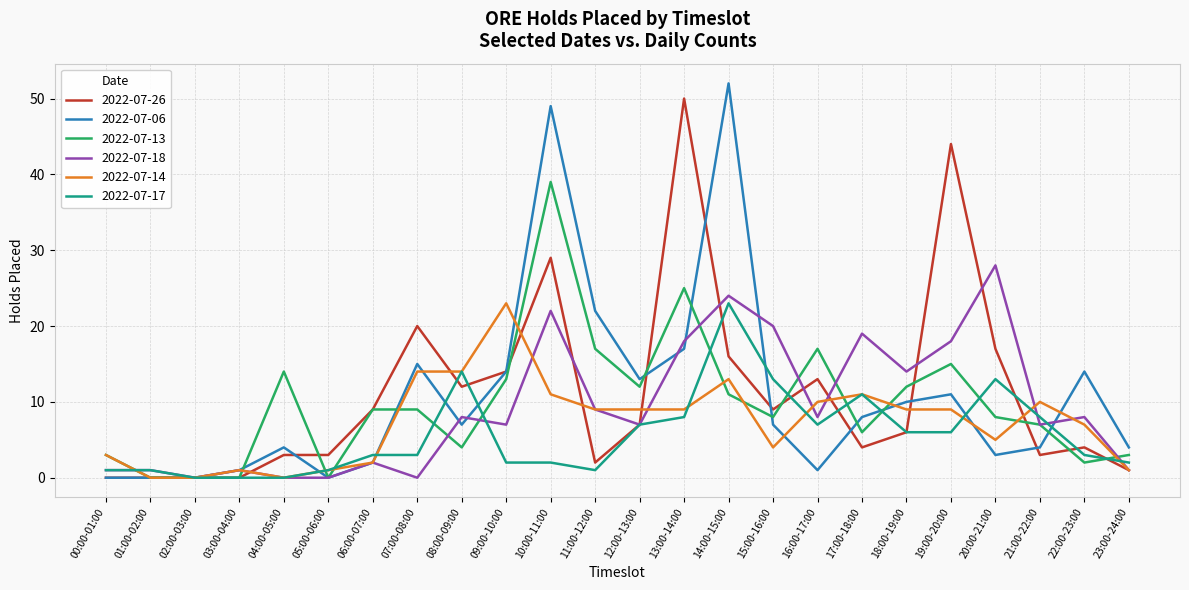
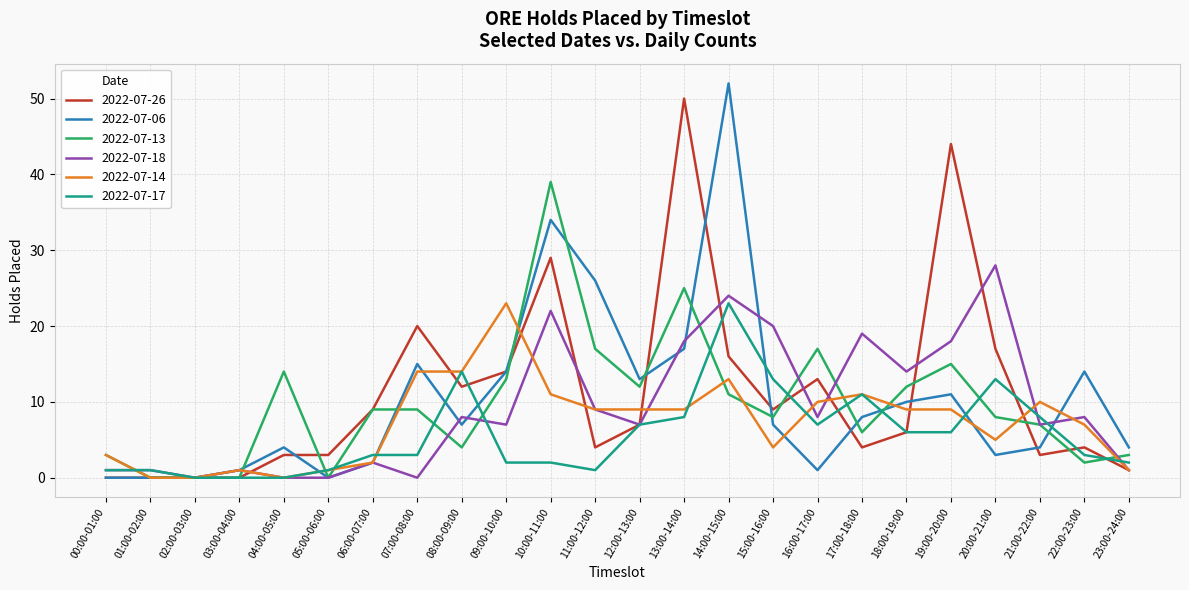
2022-07-06, 10:00-11:00: 49 -> 34
2022-07-26, 11:00-12:00: 2 -> 4
2022-07-06, 11:00-12:00: 22 -> 26
